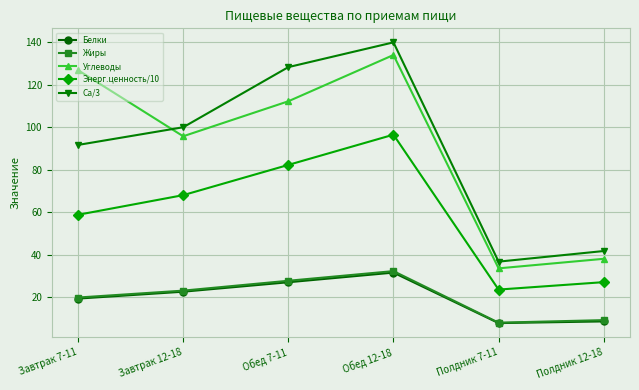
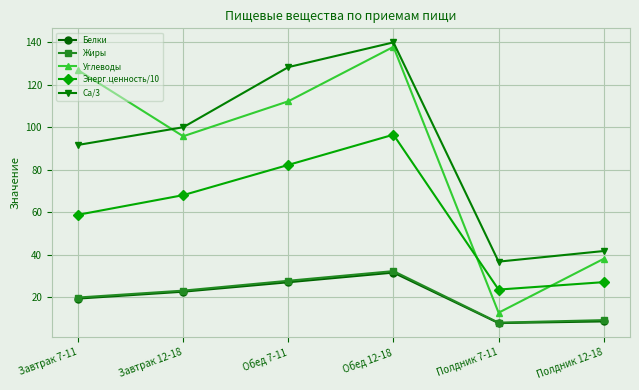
Углеводы, Обед 12-18: 134 -> 138
Углеводы, Полдник 7-11: 34 -> 13
